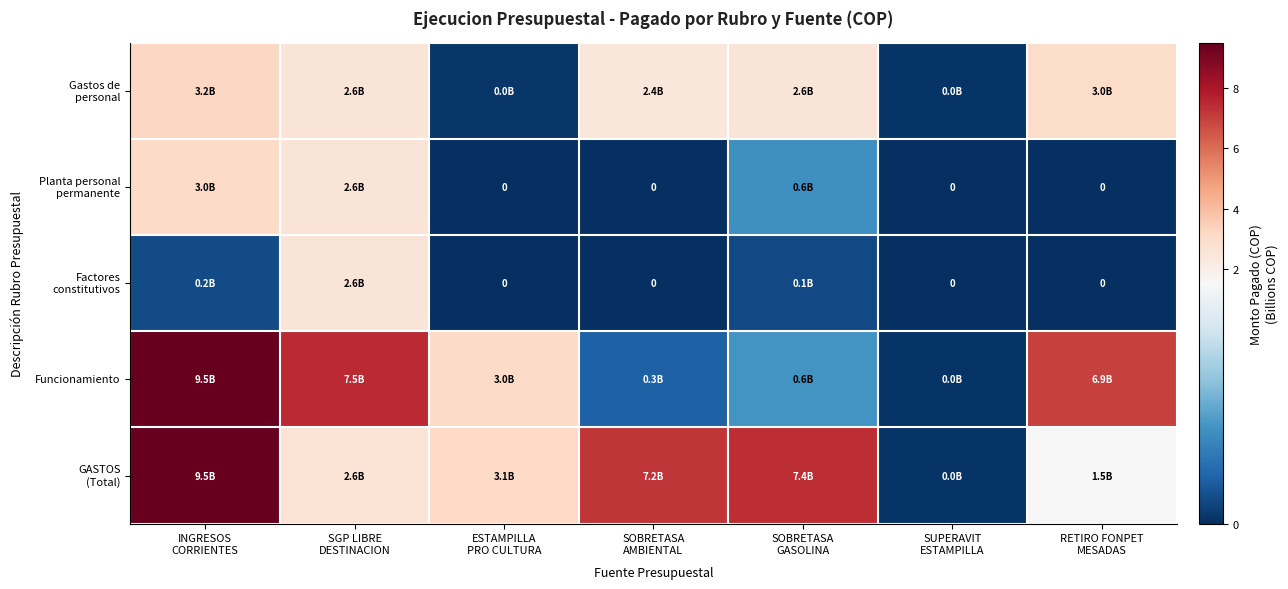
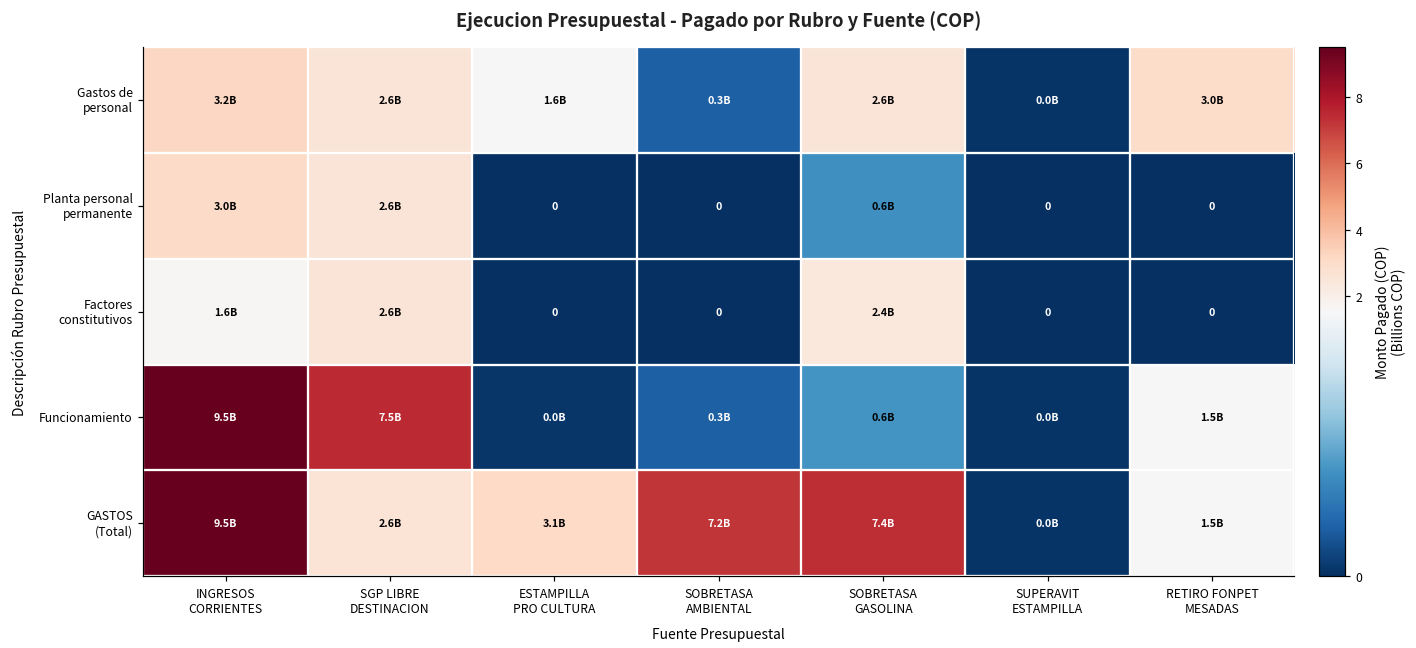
Gastos de personal, ESTAMPILLA PRO CULTURA: 0.0B -> 1.6B
Gastos de personal, SOBRETASA AMBIENTAL: 2.4B -> 0.3B
Factores constitutivos, INGRESOS CORRIENTES: 0.2B -> 1.6B
Factores constitutivos, SOBRETASA GASOLINA: 0.1B -> 2.4B
Funcionamiento, ESTAMPILLA PRO CULTURA: 3.0B -> 0.0B
Funcionamiento, RETIRO FONPET MESADAS: 6.9B -> 1.5B
